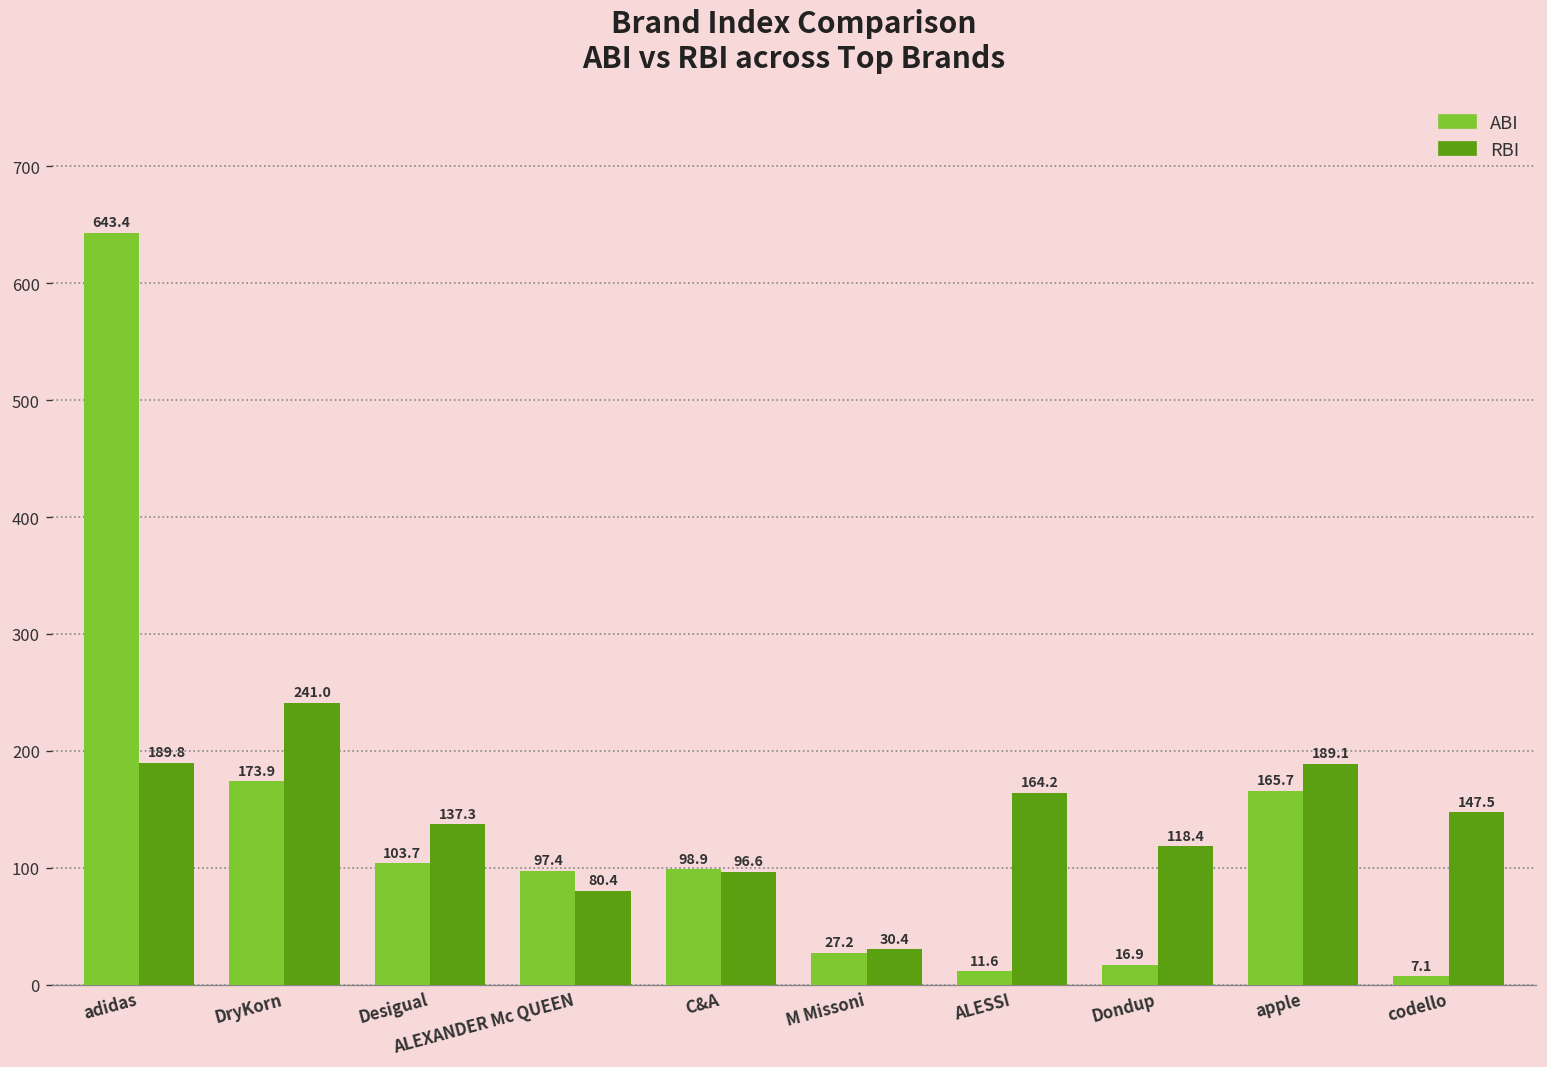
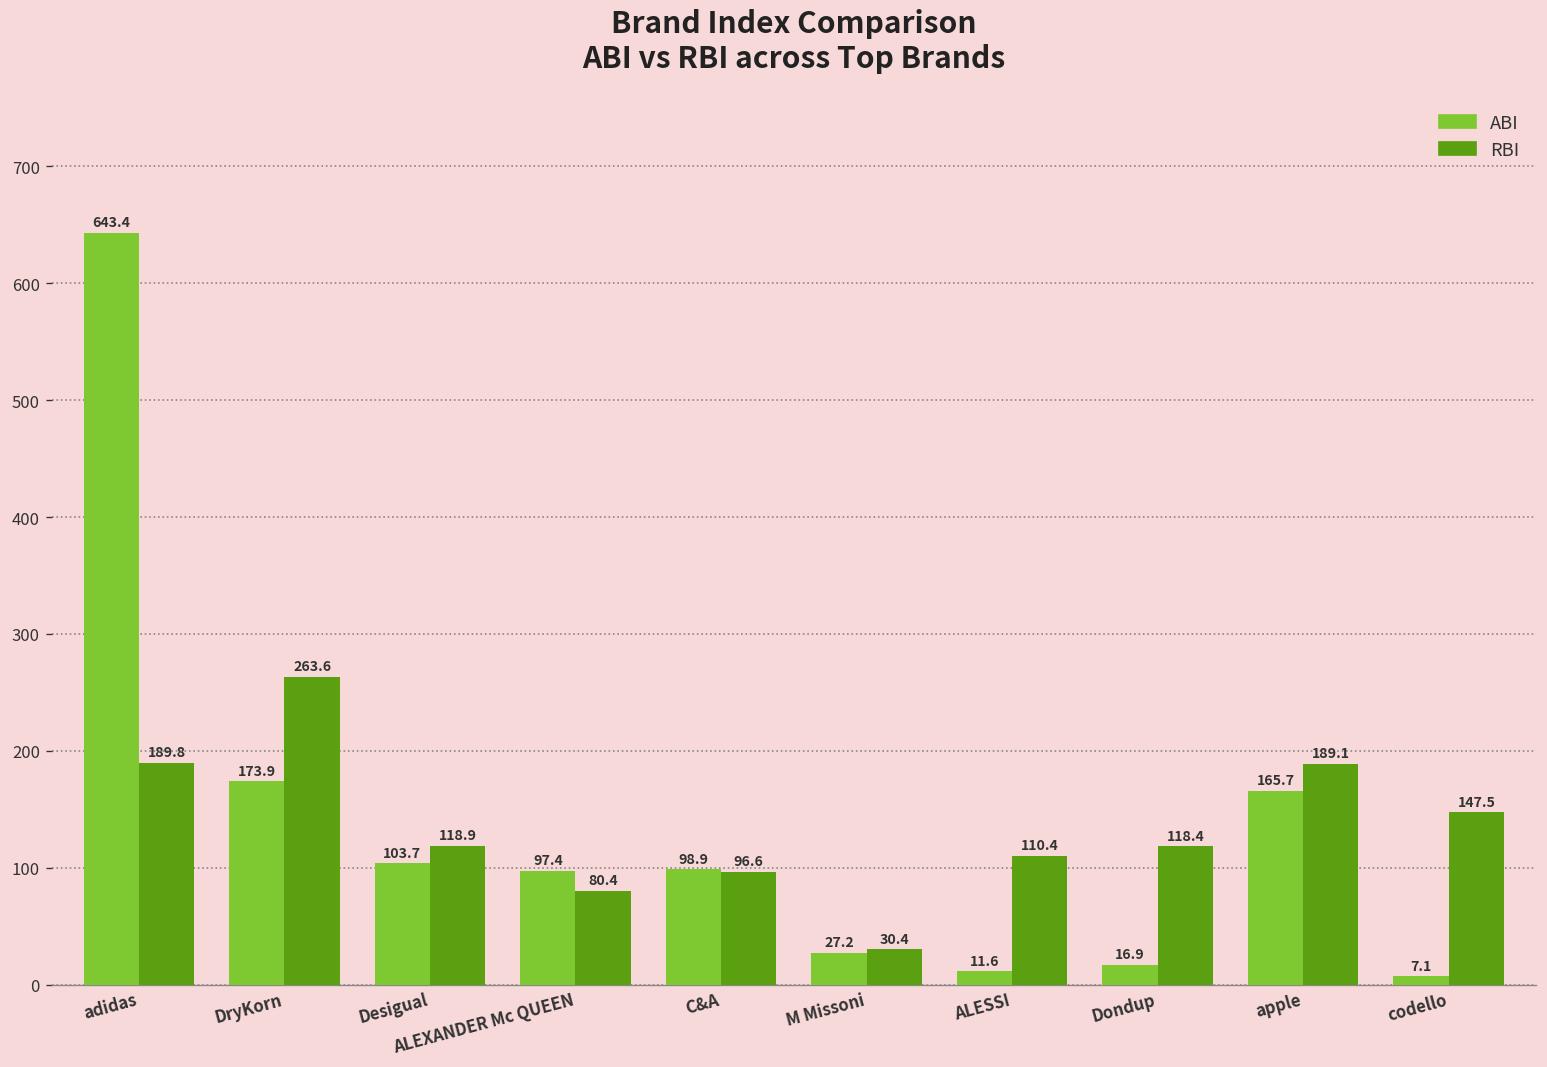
RBI, DryKorn: 241.0 -> 263.6
RBI, Desigual: 137.3 -> 118.9
RBI, ALESSI: 164.2 -> 110.4
